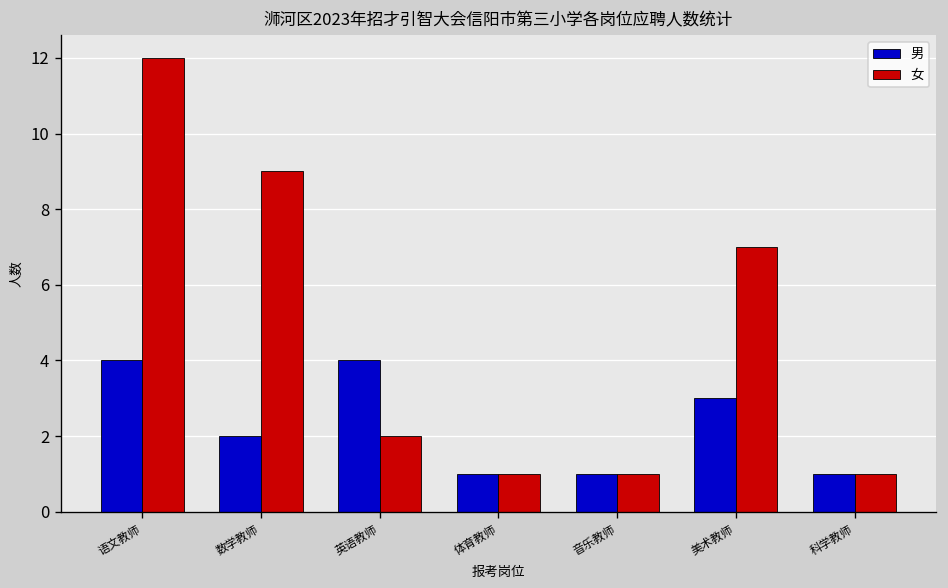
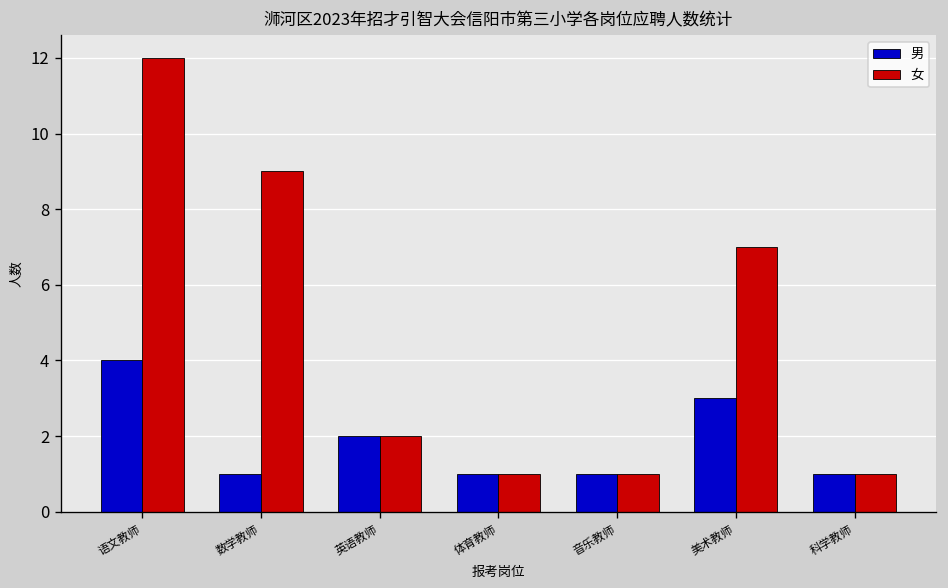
男, 数学教师: 2 -> 1
男, 英语教师: 4 -> 2
